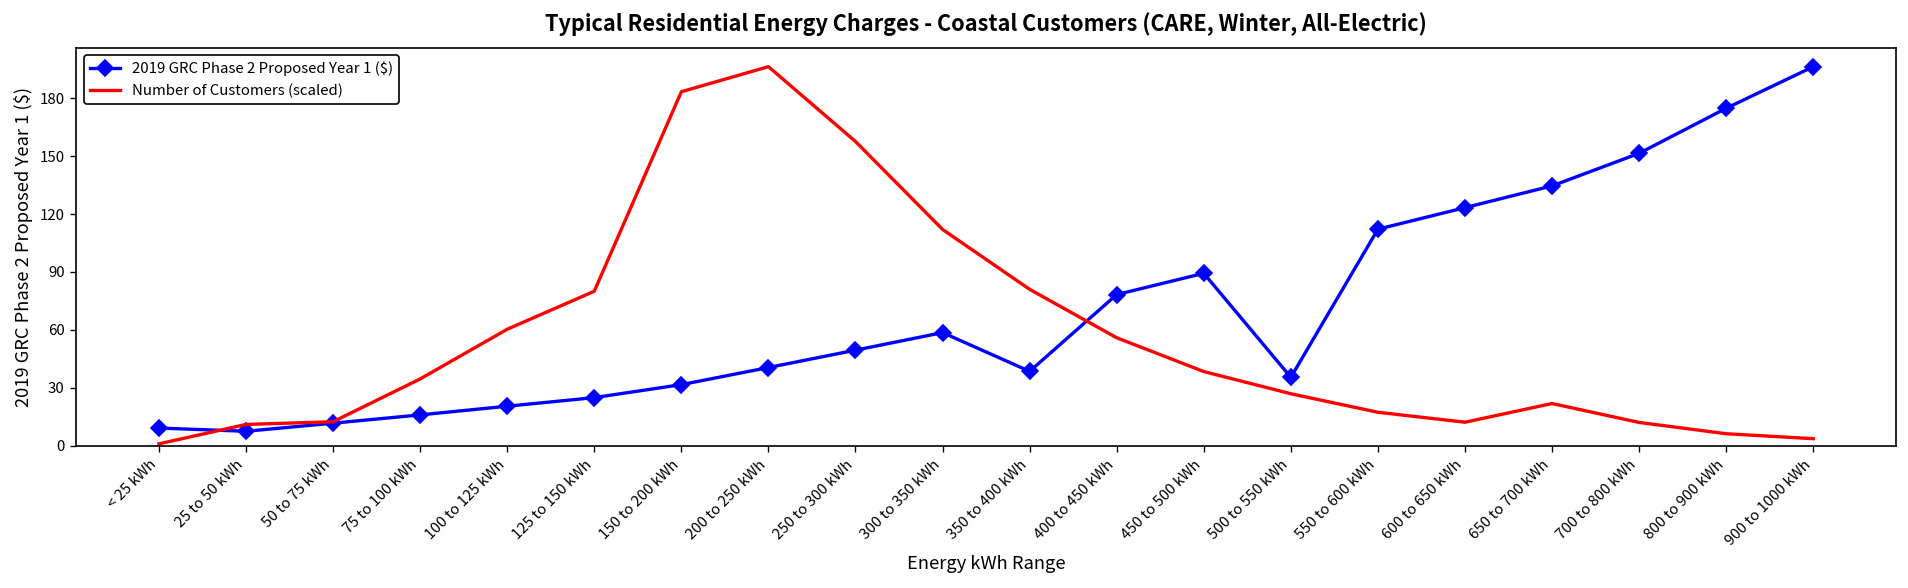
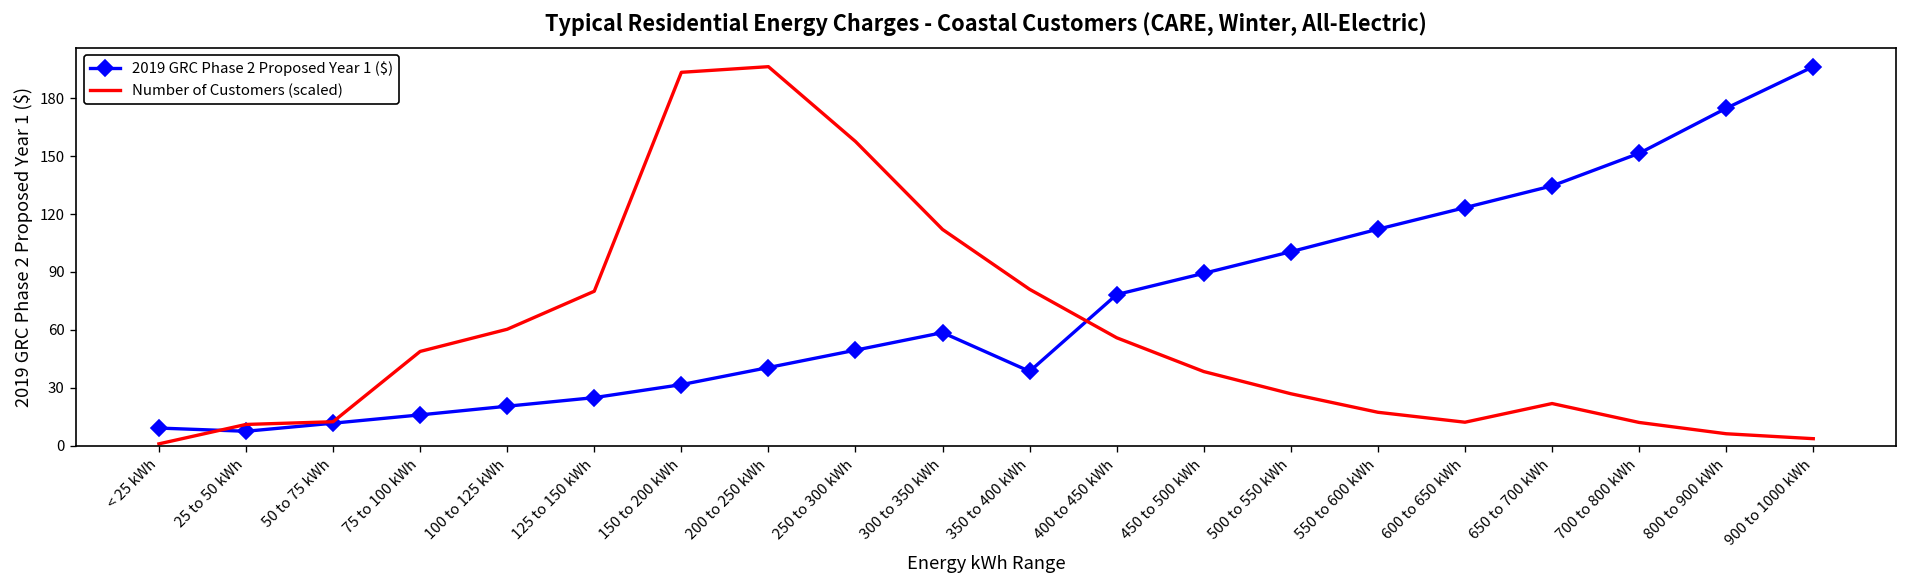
Number of Customers (scaled), 75 to 100 kWh: 35 -> 49
Number of Customers (scaled), 150 to 200 kWh: 183 -> 193
2019 GRC Phase 2 Proposed Year 1 ($), 500 to 550 kWh: 35 -> 100
